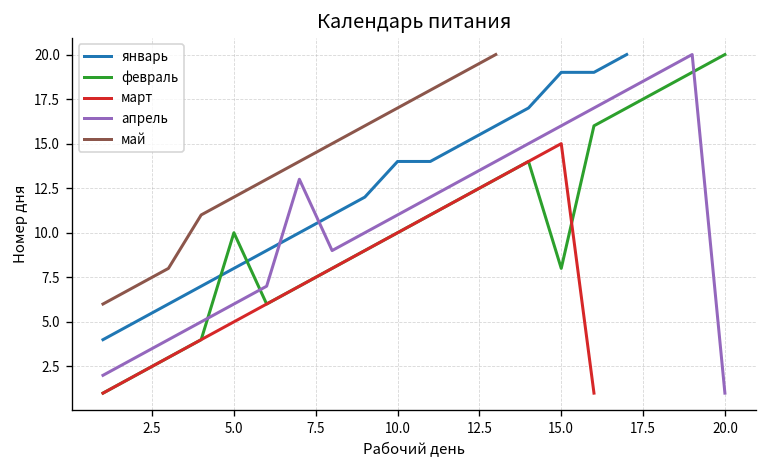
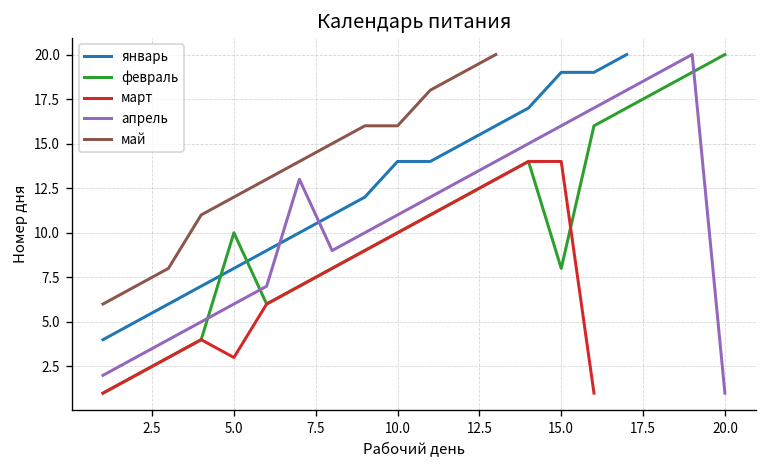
март, 5.0: 5 -> 3
май, 10.0: 17 -> 16
март, 15.0: 15 -> 14
